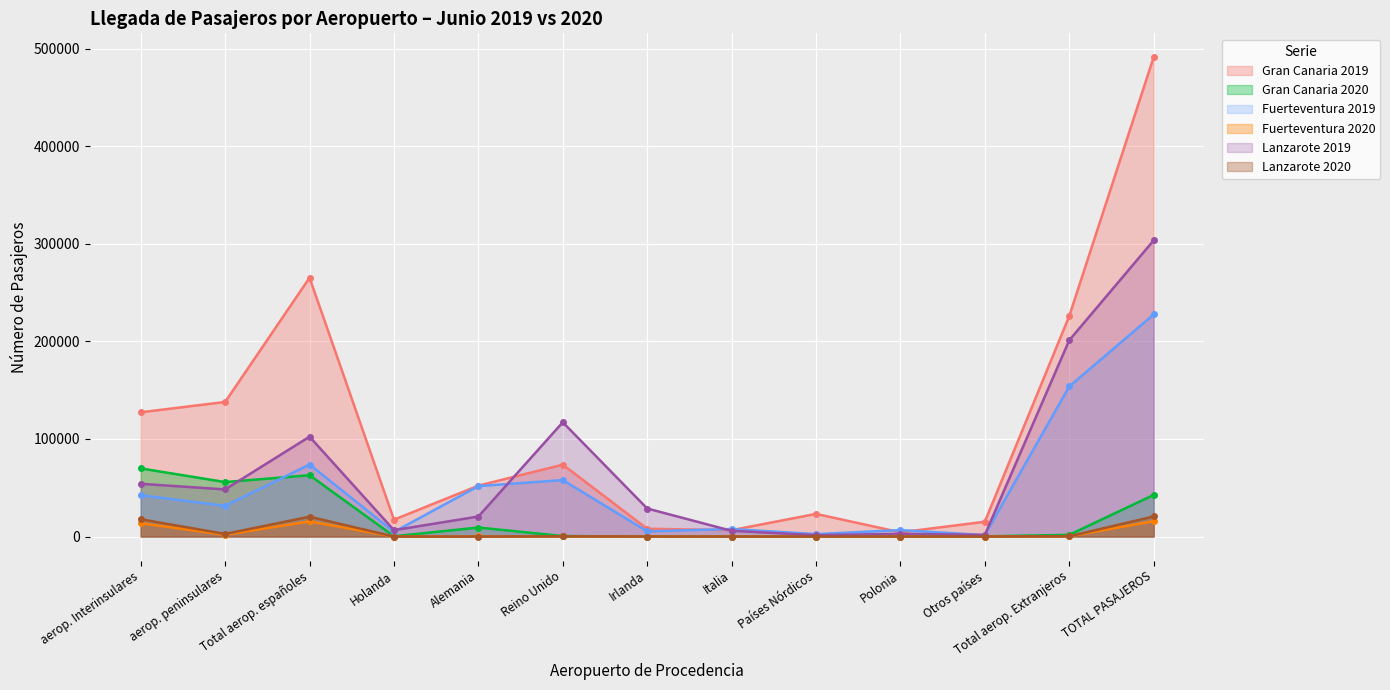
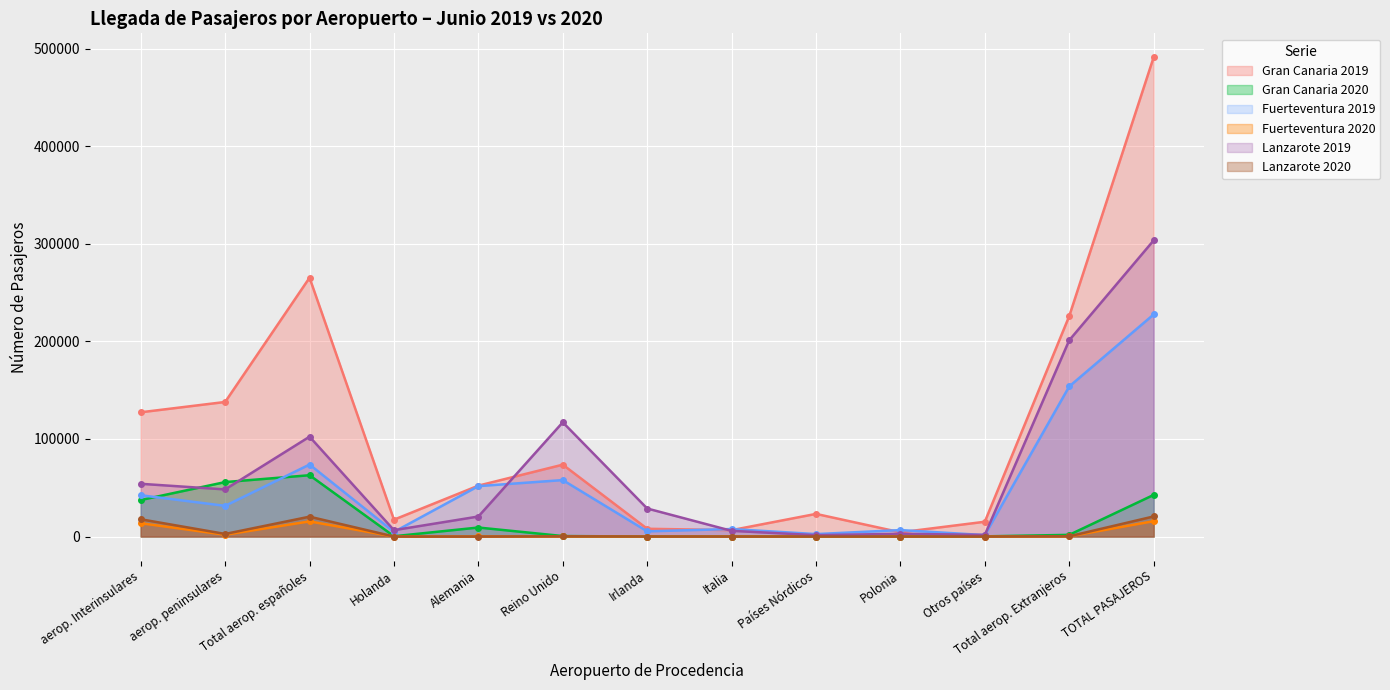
Gran Canaria 2020, aerop. Interinsulares: 70000 -> 40000
